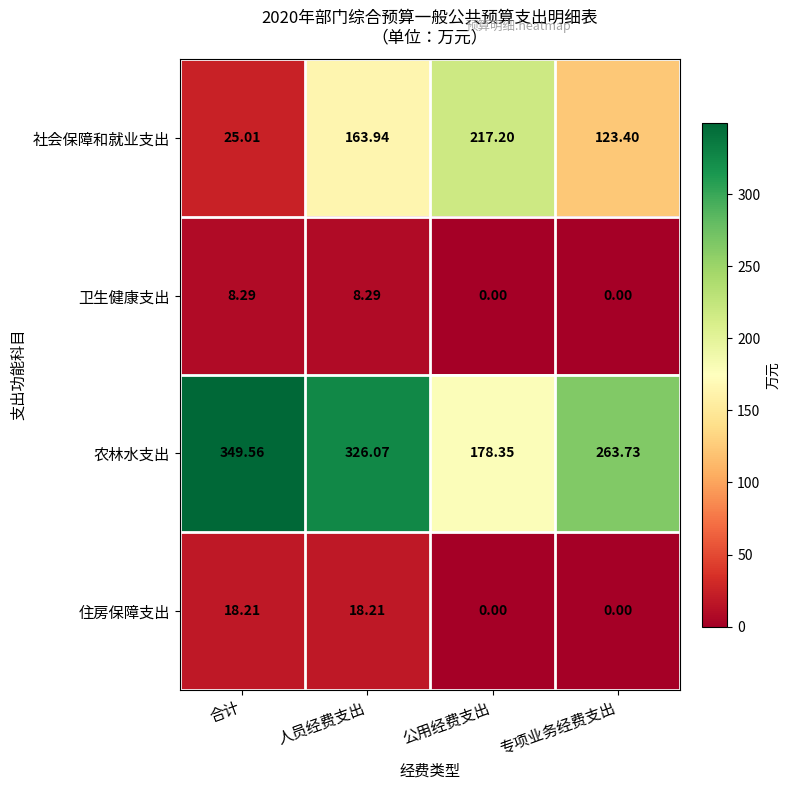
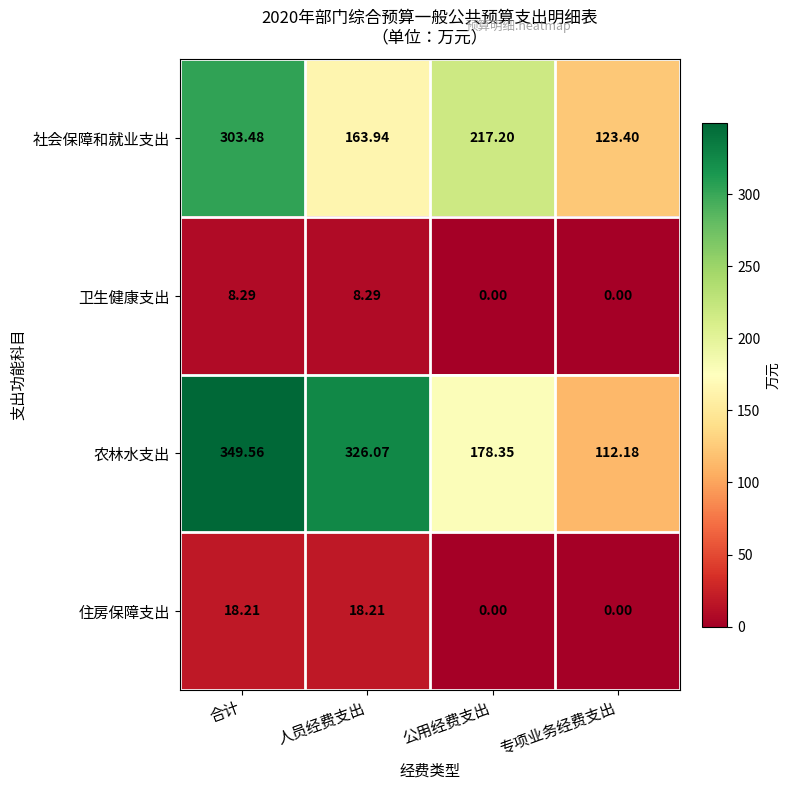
社会保障和就业支出, 合计: 25.01 -> 303.48
农林水支出, 专项业务经费支出: 263.73 -> 112.18
